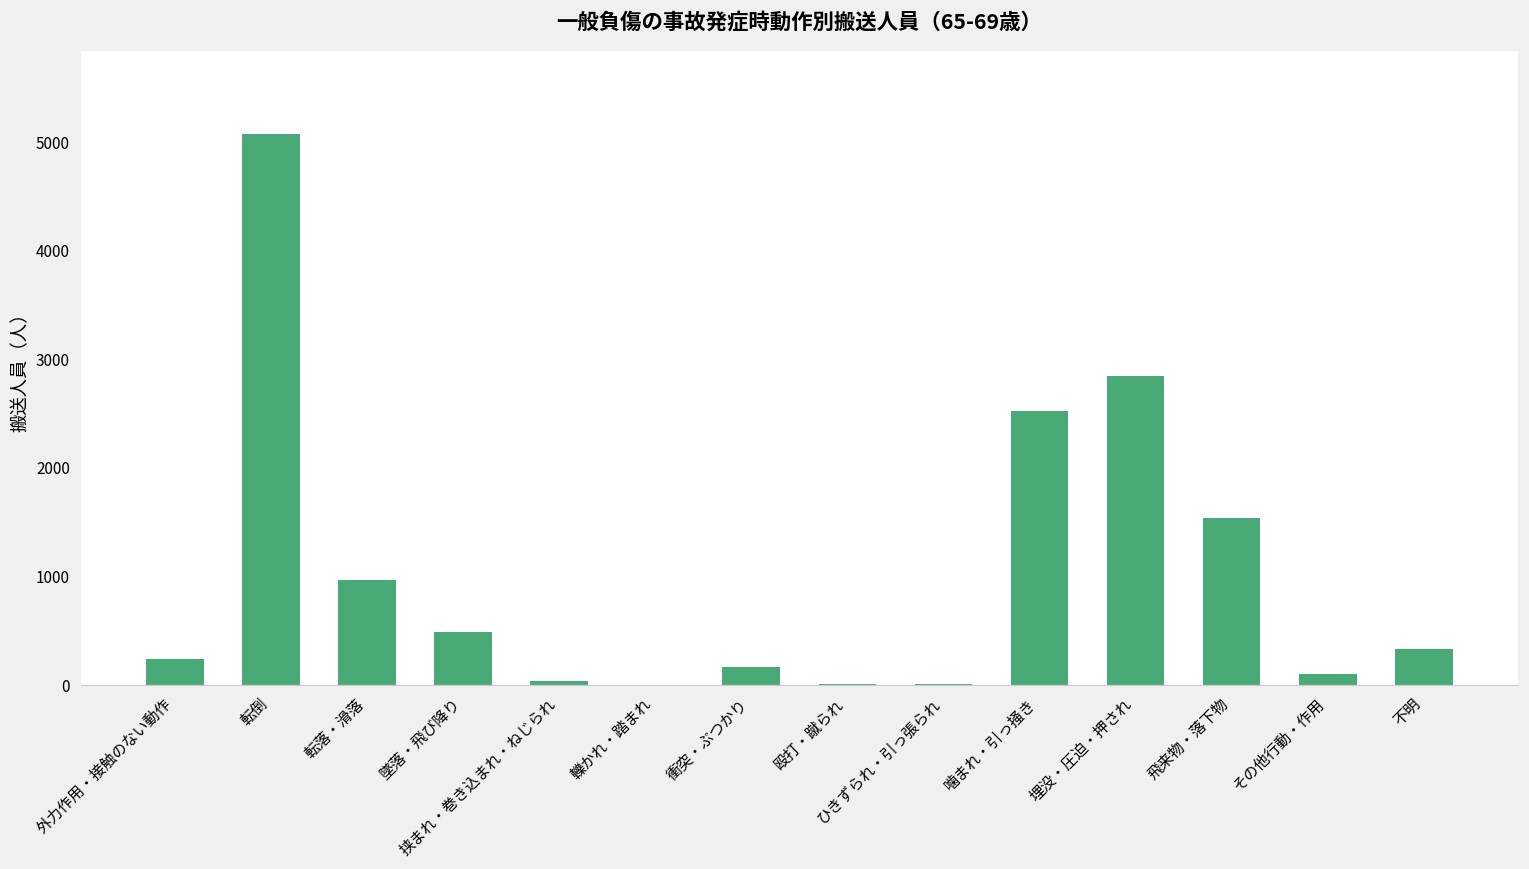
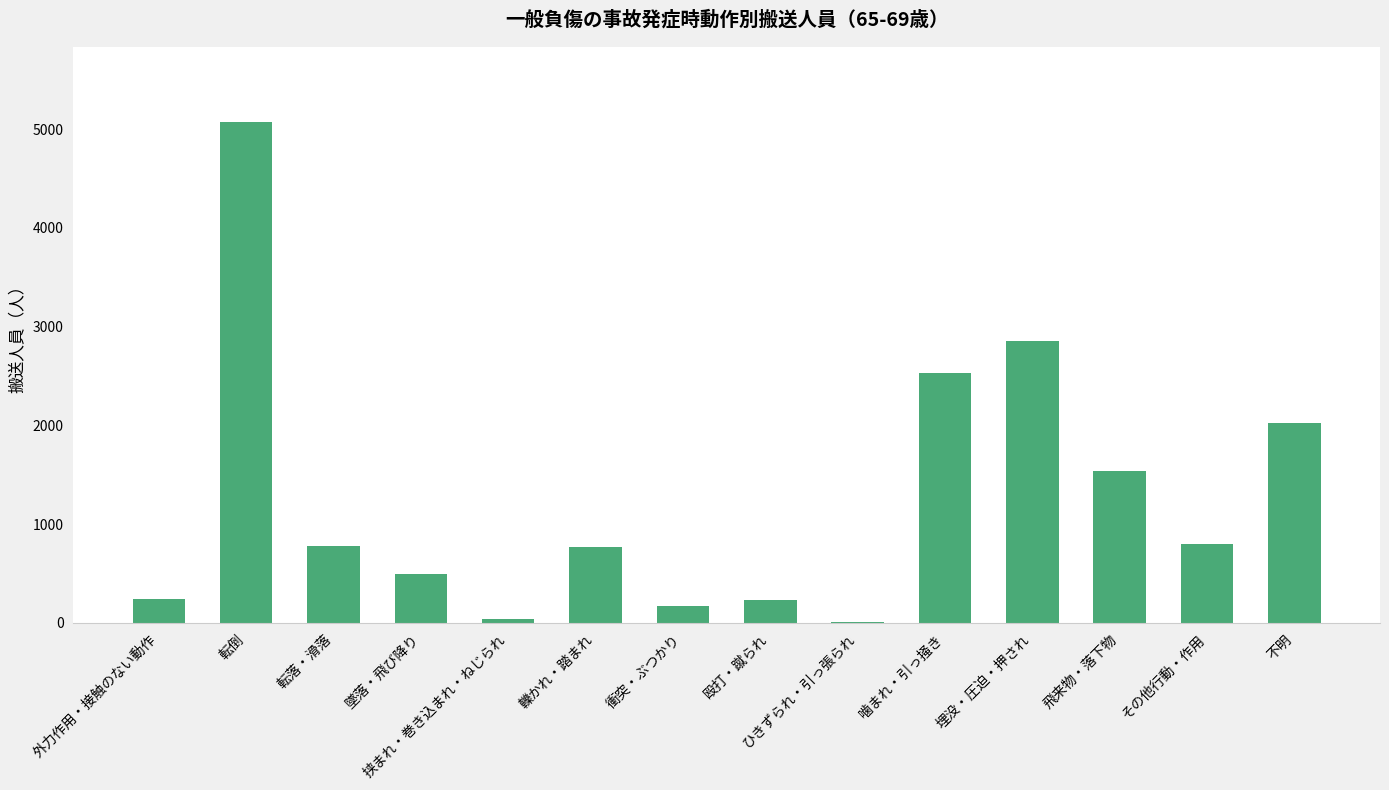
転落・滑落: 1000 -> 800
轢かれ・踏まれ: 0 -> 800
殴打・蹴られ: 0 -> 200
その他行動・作用: 100 -> 800
不明: 300 -> 2000
